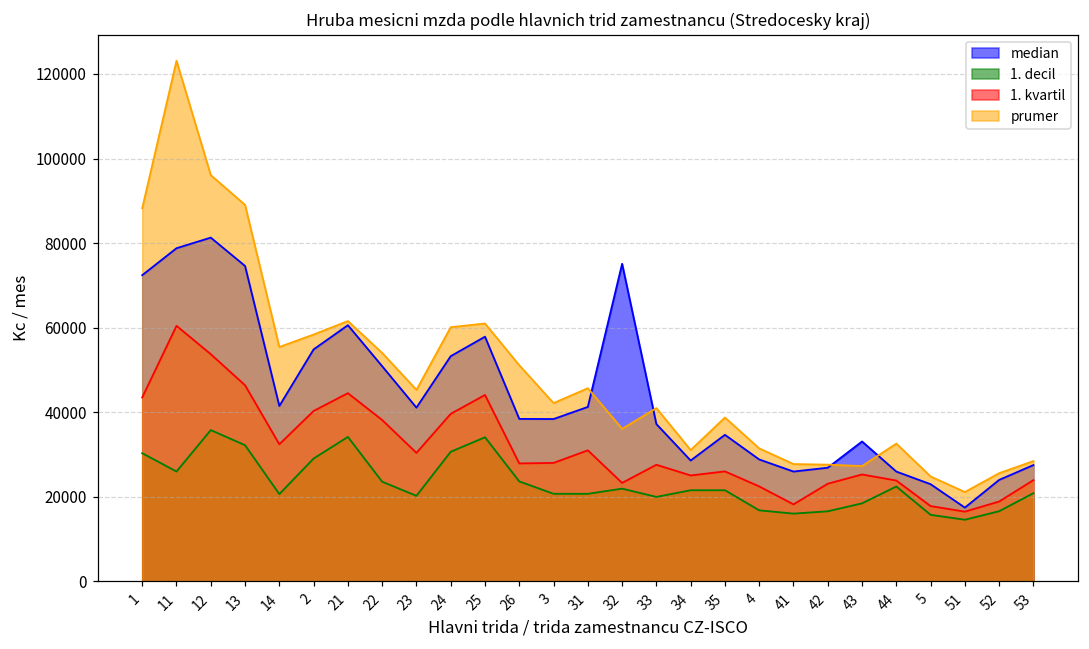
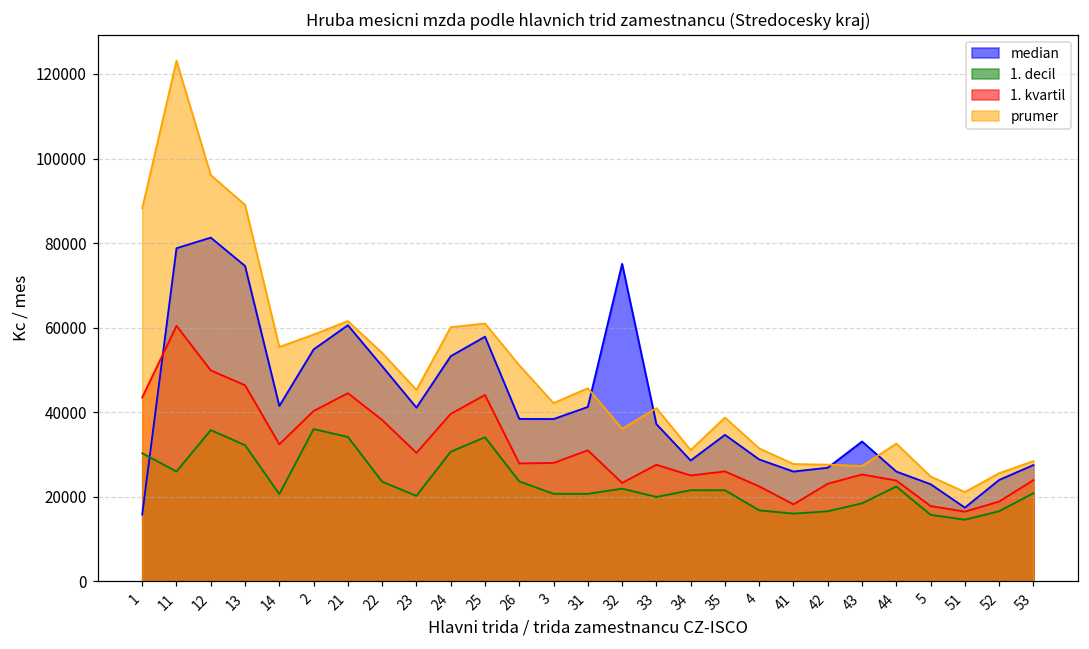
median, 1: 72000 -> 16000
1. kvartil, 12: 54000 -> 50000
1. decil, 2: 29000 -> 36000
